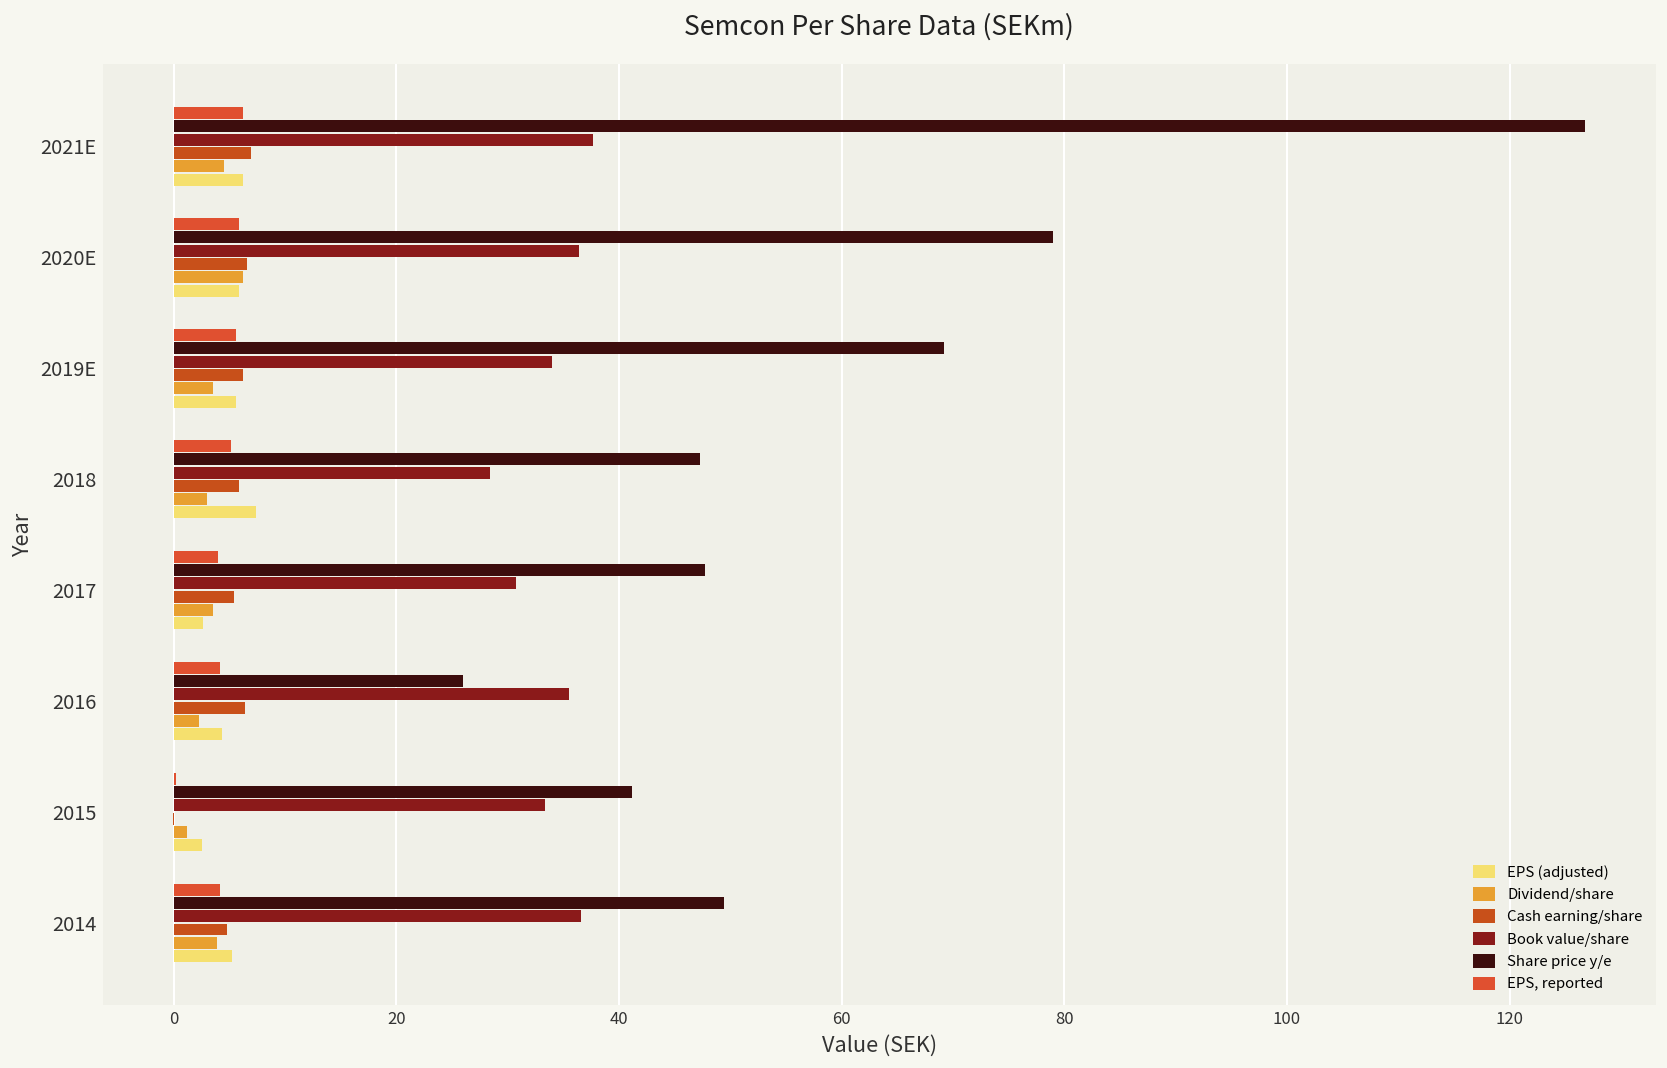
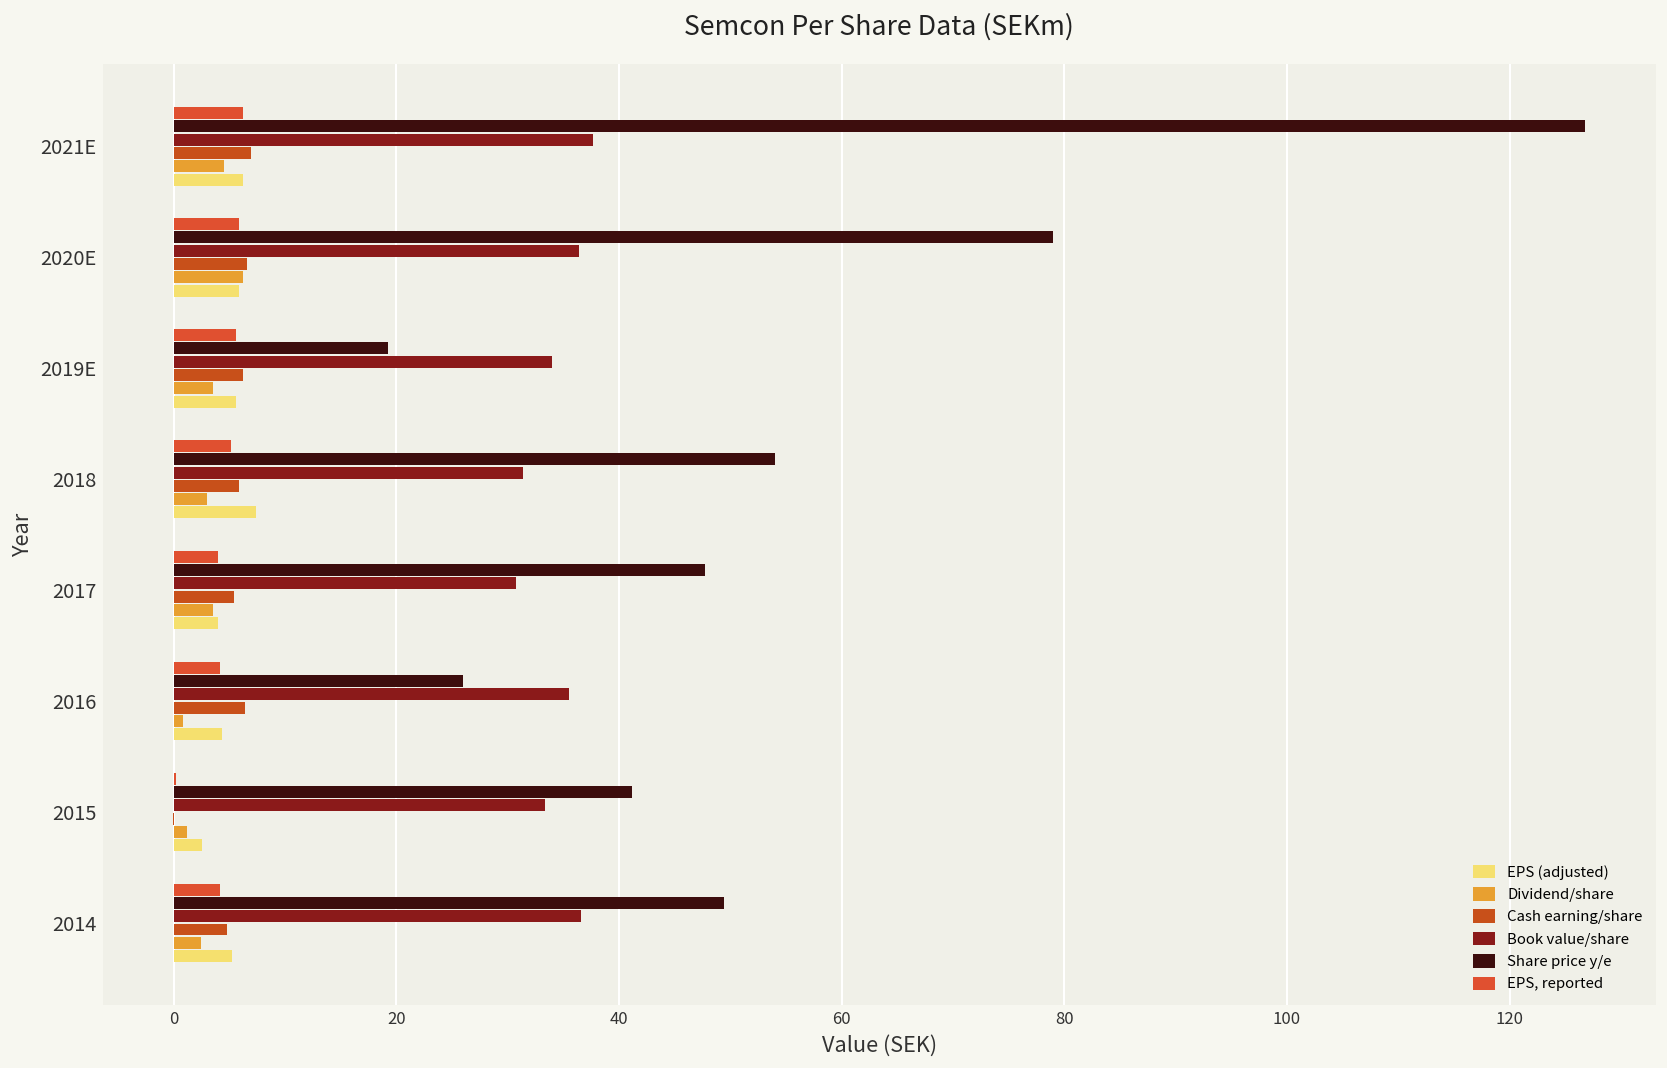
Share price y/e, 2019E: 69 -> 19
Share price y/e, 2018: 47 -> 54
Book value/share, 2018: 28 -> 31
EPS (adjusted), 2017: 3 -> 4
Dividend/share, 2016: 2 -> 1
Dividend/share, 2014: 4 -> 3
